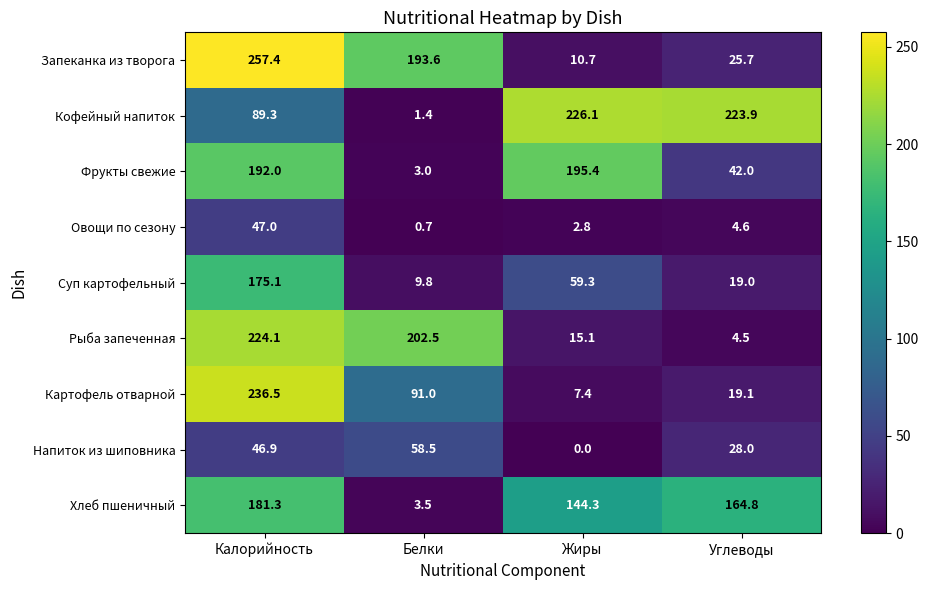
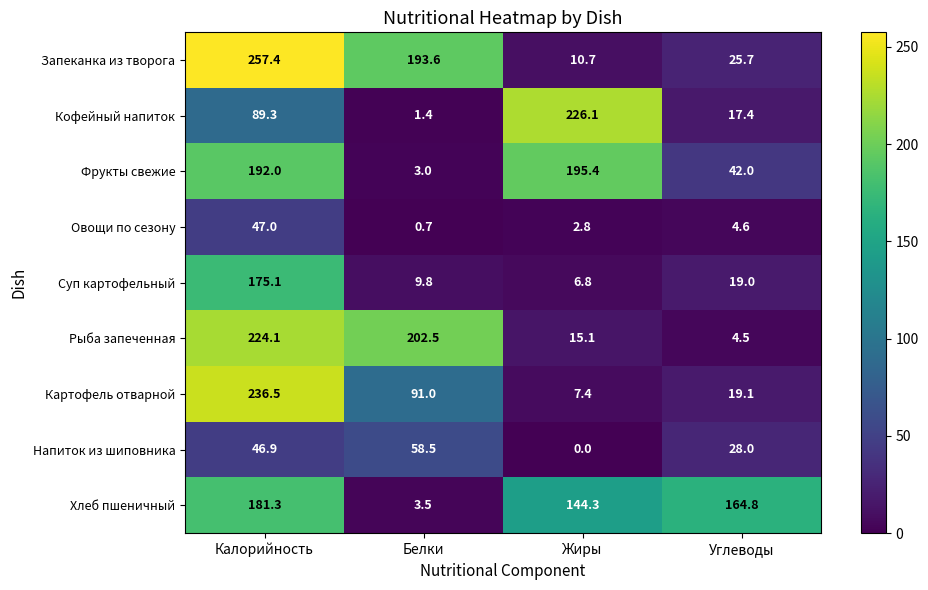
Кофейный напиток, Углеводы: 223.9 -> 17.4
Суп картофельный, Жиры: 59.3 -> 6.8
